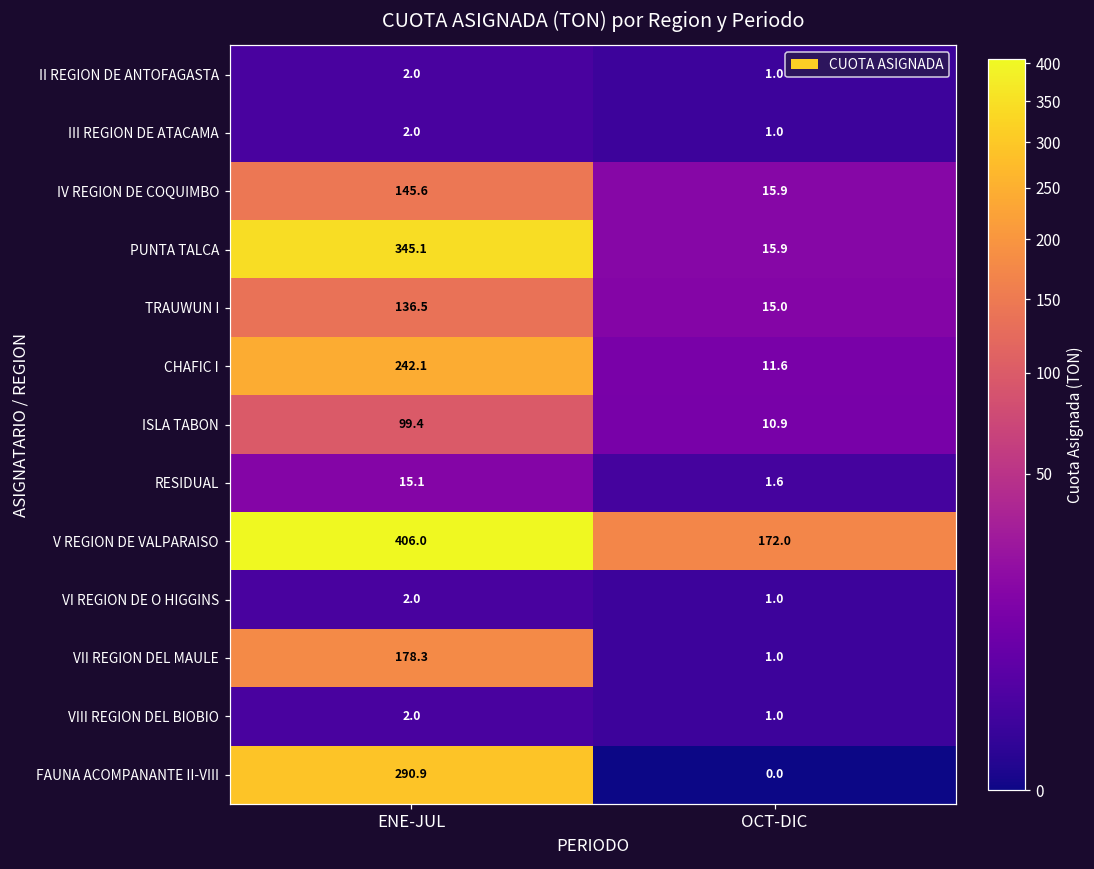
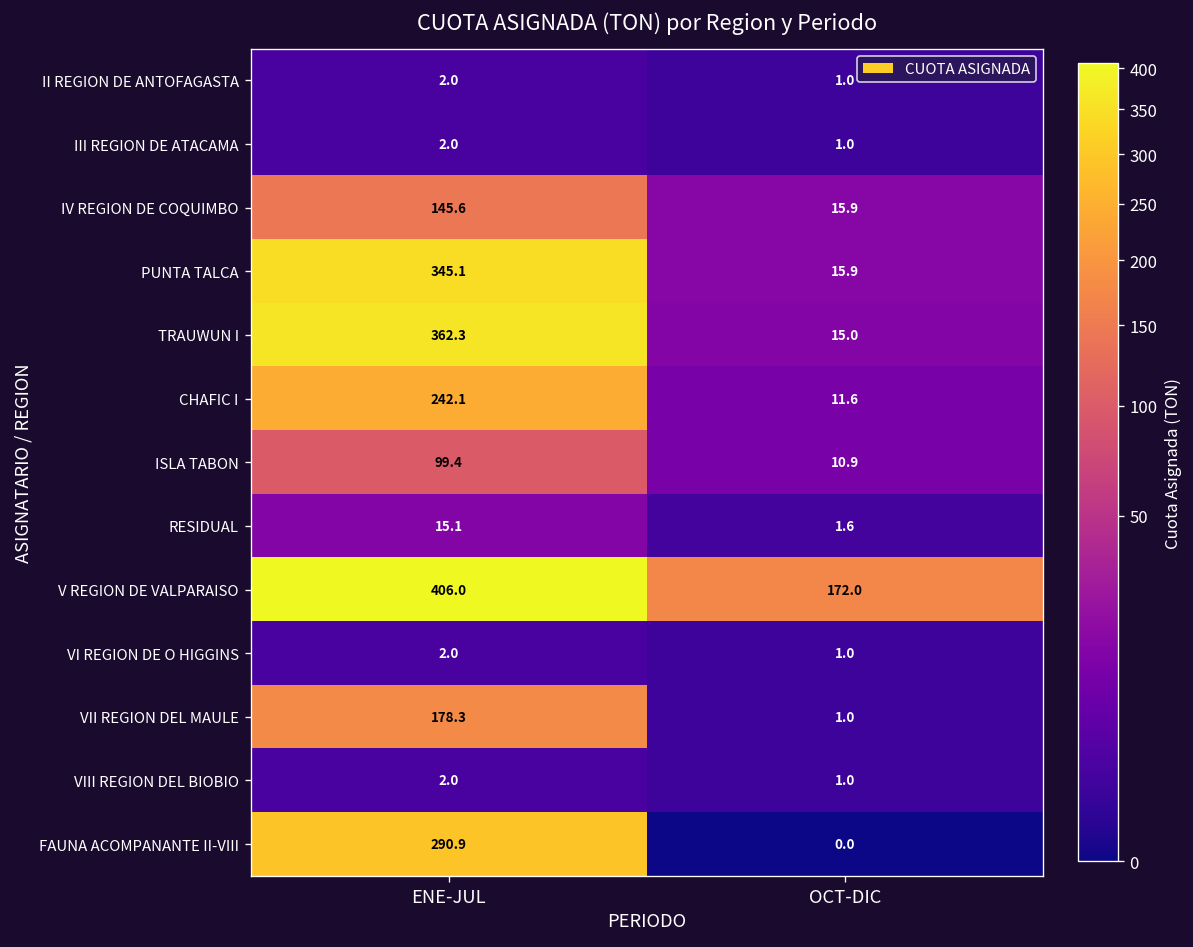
TRAUWUN I, ENE-JUL: 136.5 -> 362.3
